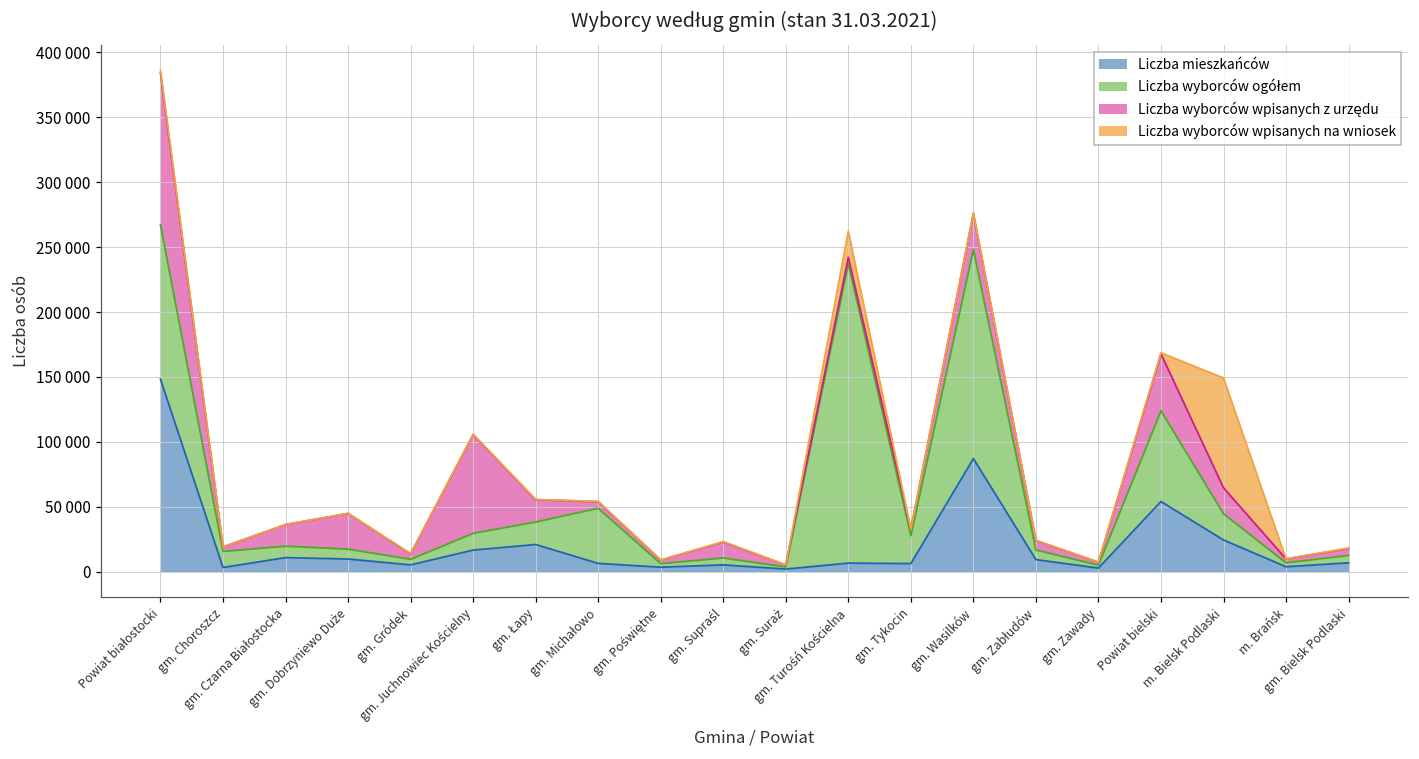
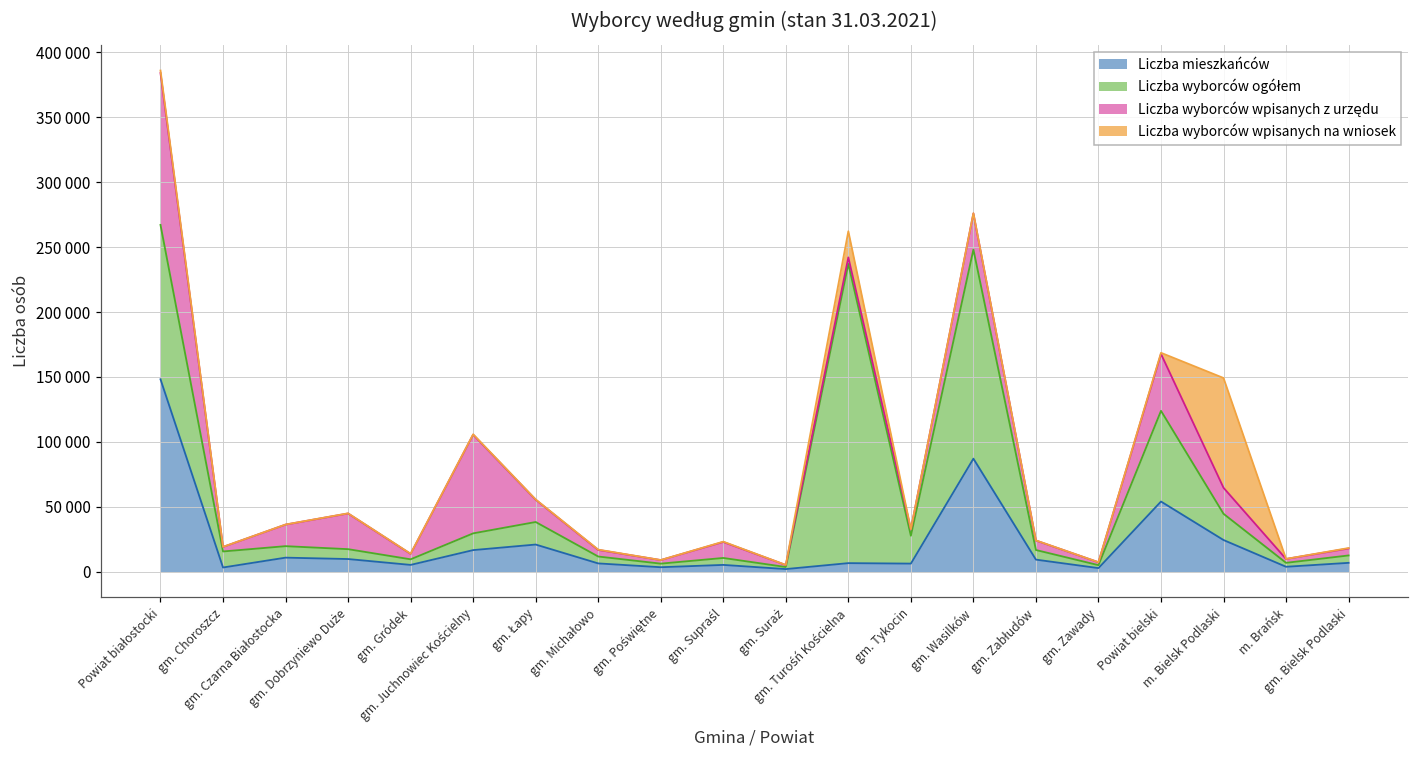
Liczba wyborców ogółem, gm. Michałowo: 42000 -> 5000
